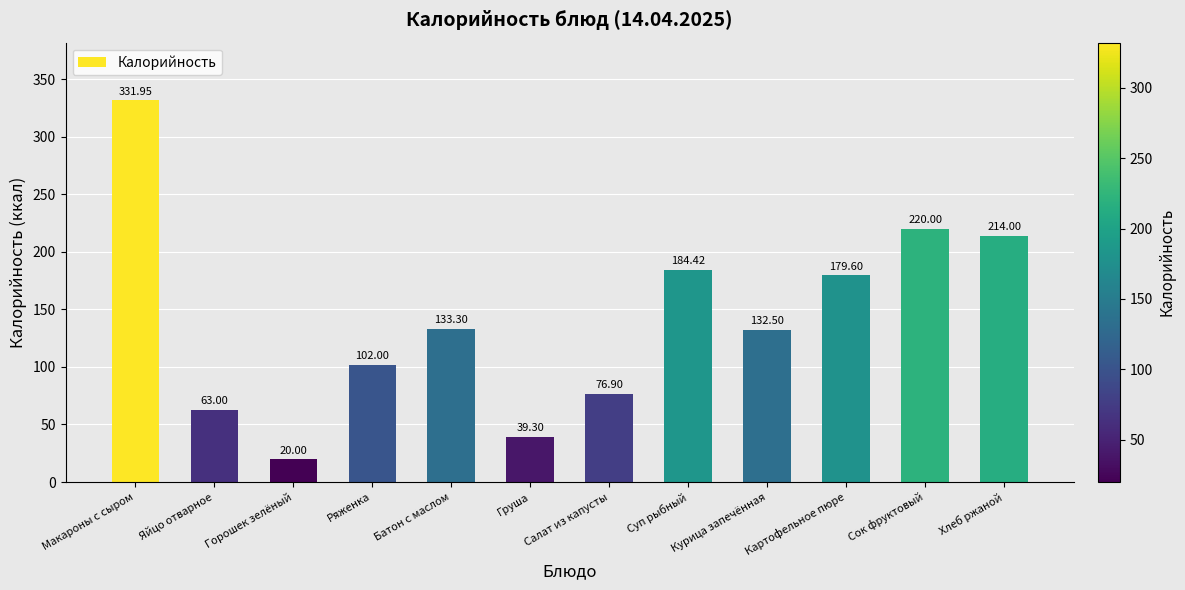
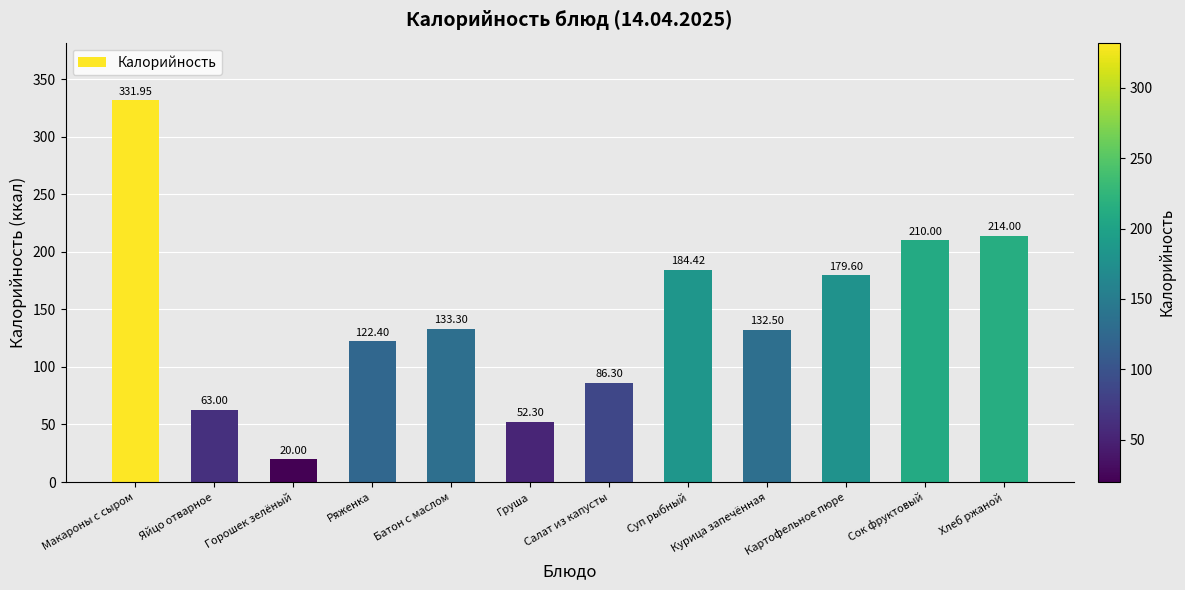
Ряженка: 102.00 -> 122.40
Груша: 39.30 -> 52.30
Салат из капусты: 76.90 -> 86.30
Сок фруктовый: 220.00 -> 210.00
